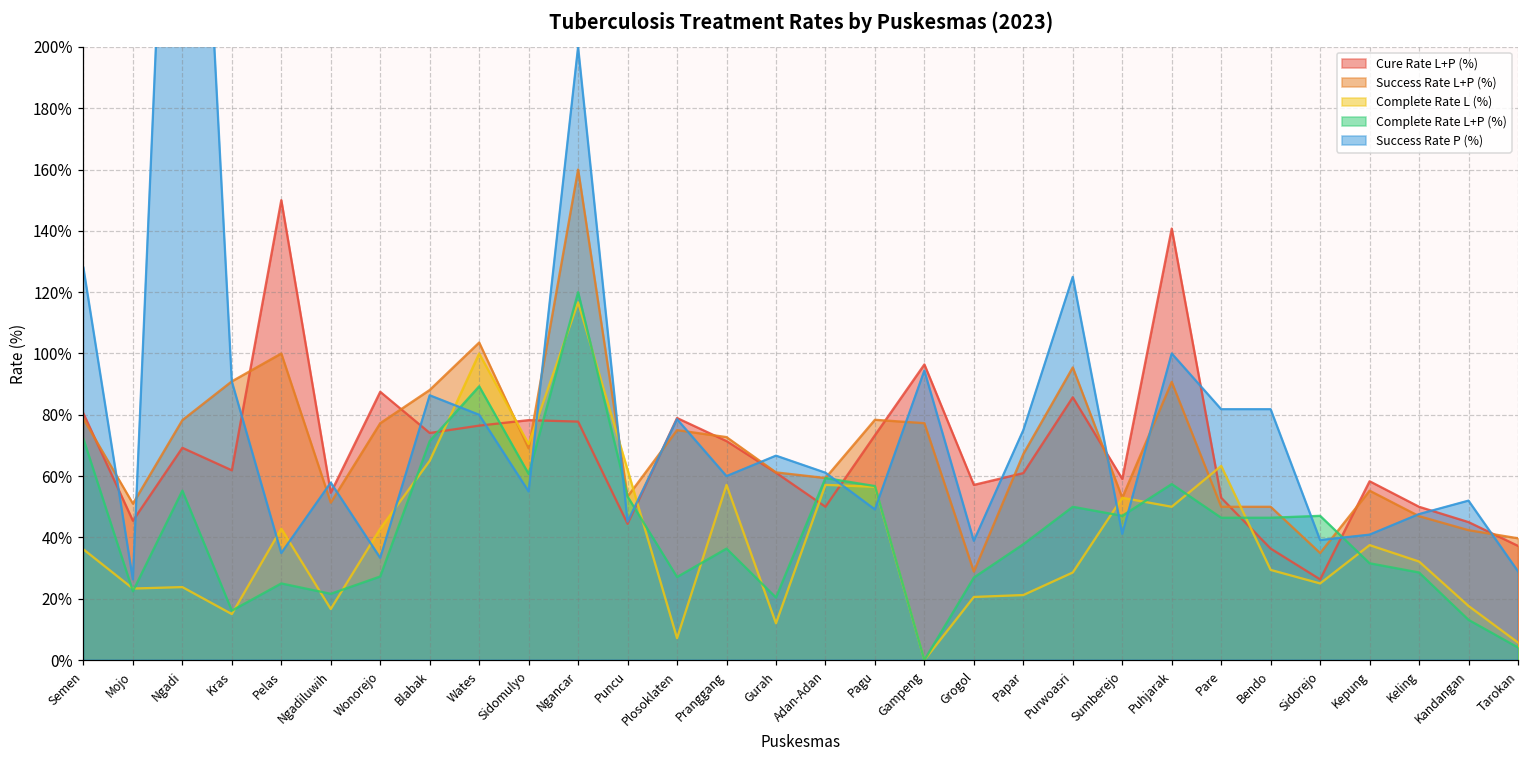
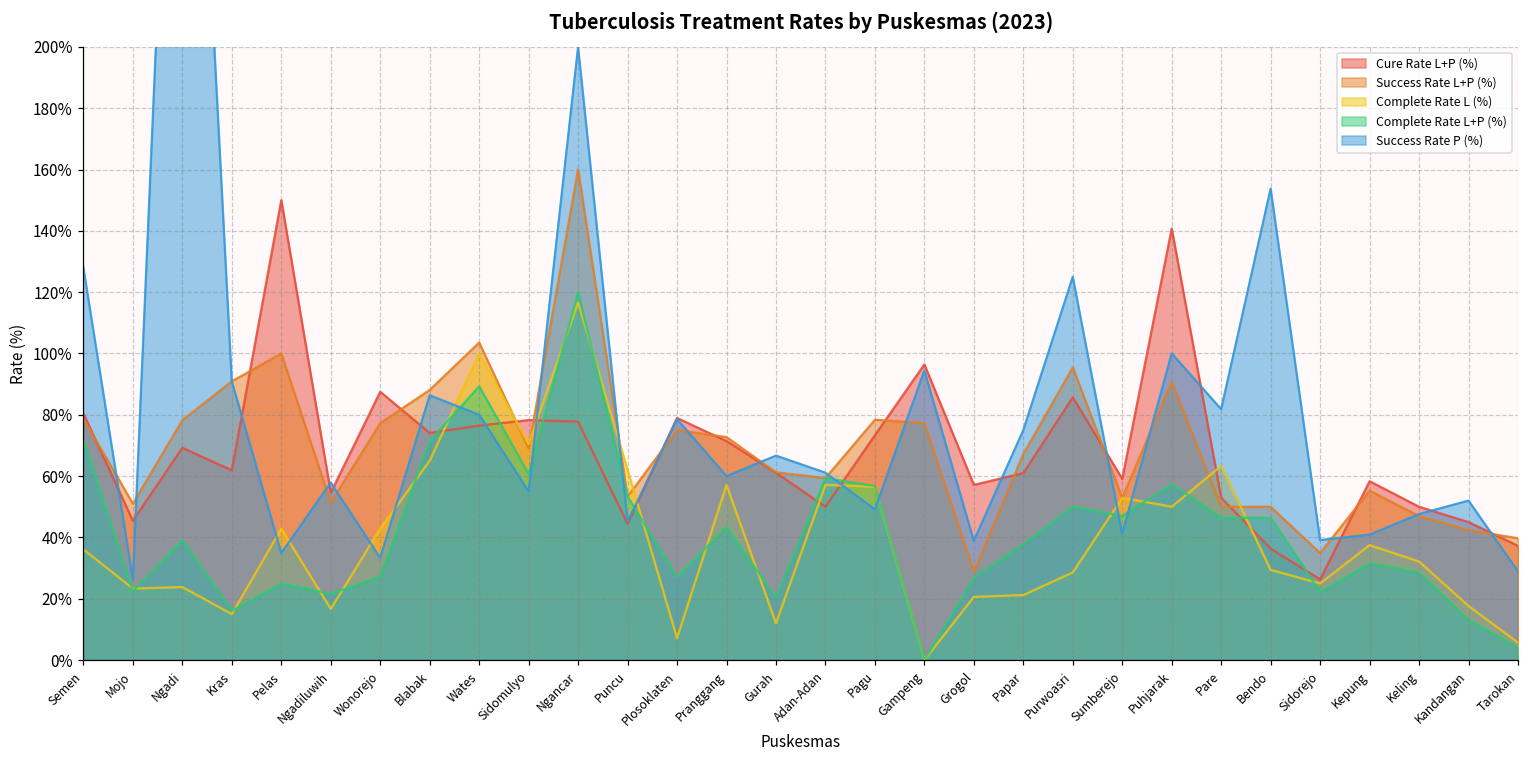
Complete Rate L+P (%), Ngadi: 55% -> 39%
Complete Rate L+P (%), Pranggang: 36% -> 43%
Success Rate P (%), Bendo: 82% -> 154%
Complete Rate L+P (%), Sidorejo: 47% -> 22%
